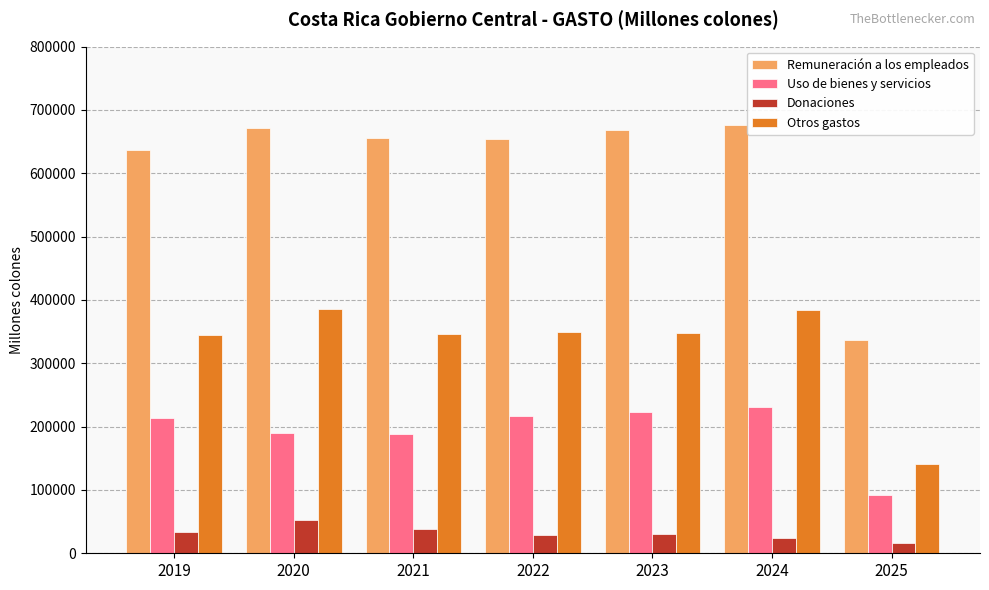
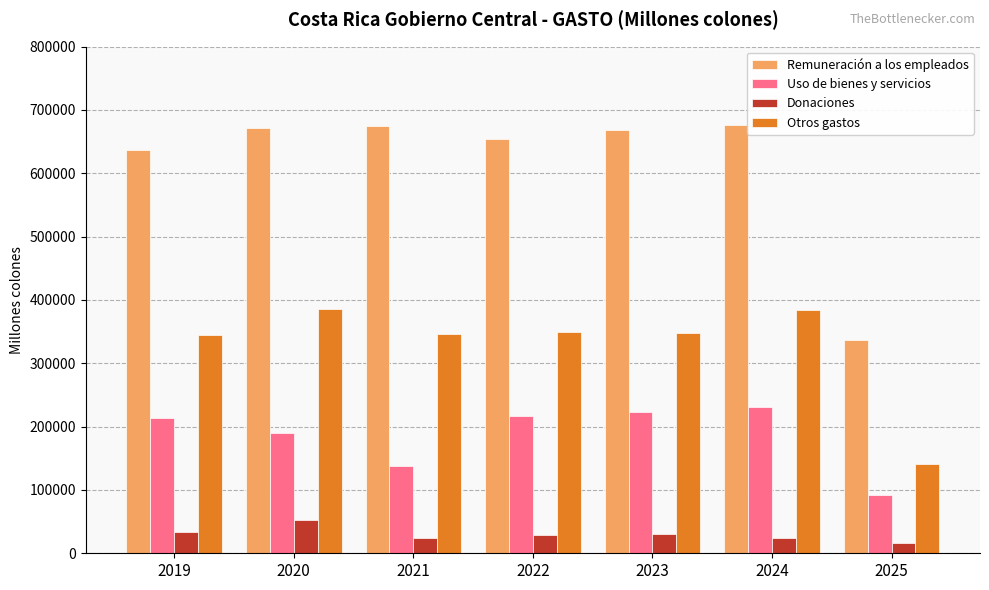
Remuneración a los empleados, 2021: 660000 -> 670000
Uso de bienes y servicios, 2021: 190000 -> 140000
Donaciones, 2021: 40000 -> 20000
